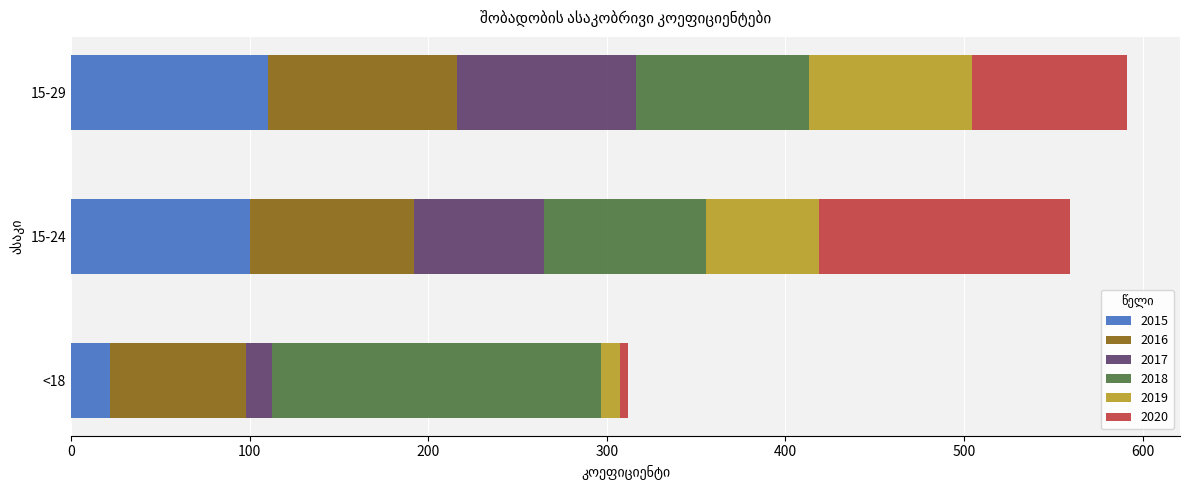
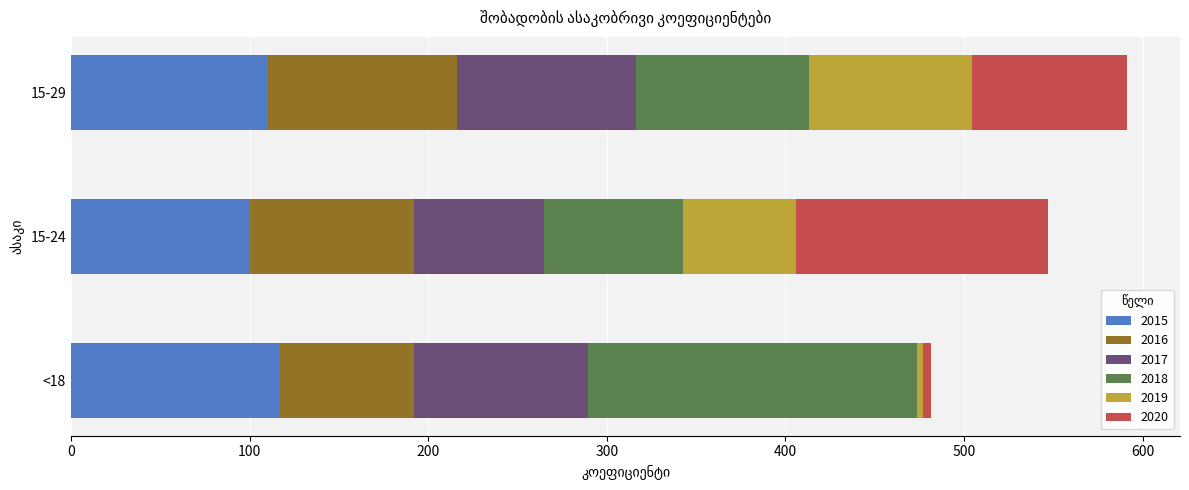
2018, 15-24: 91 -> 78
2015, <18: 22 -> 117
2017, <18: 14 -> 97
2019, <18: 11 -> 4
